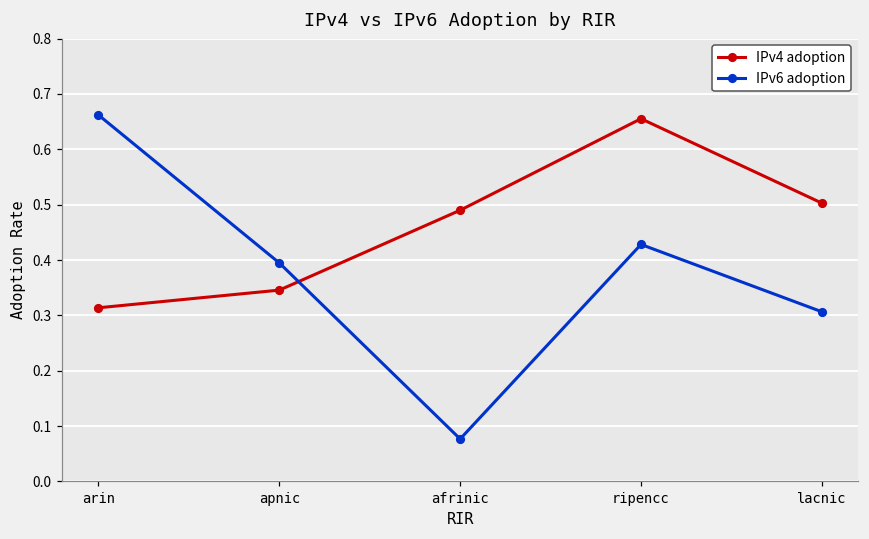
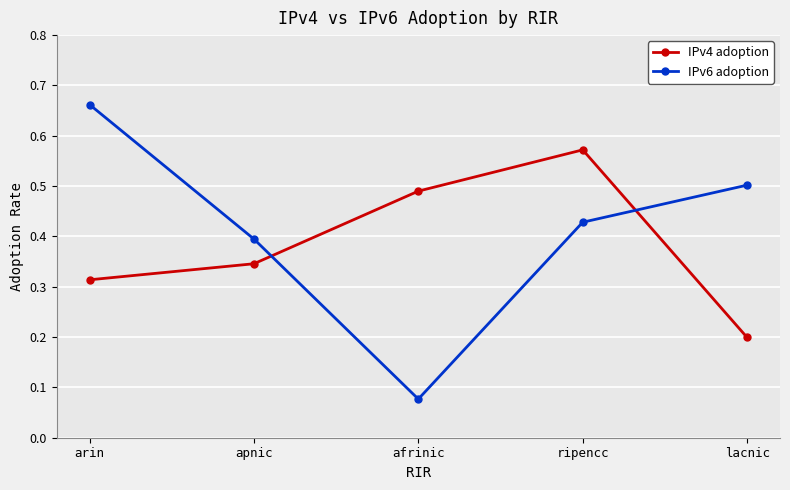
IPv4 adoption, ripencc: 0.66 -> 0.57
IPv4 adoption, lacnic: 0.50 -> 0.20
IPv6 adoption, lacnic: 0.31 -> 0.50
